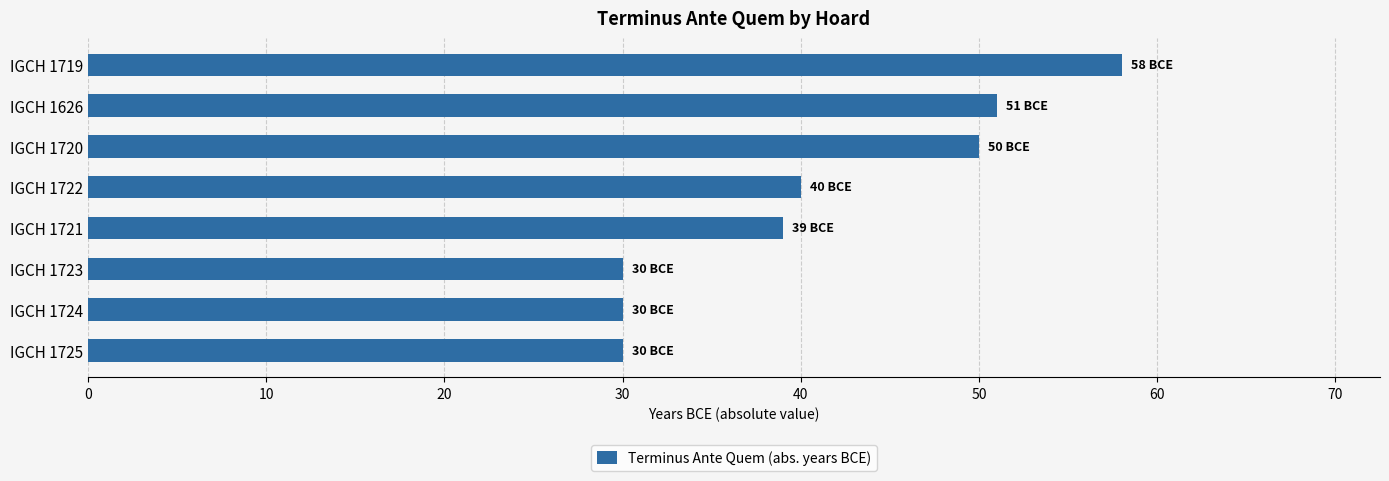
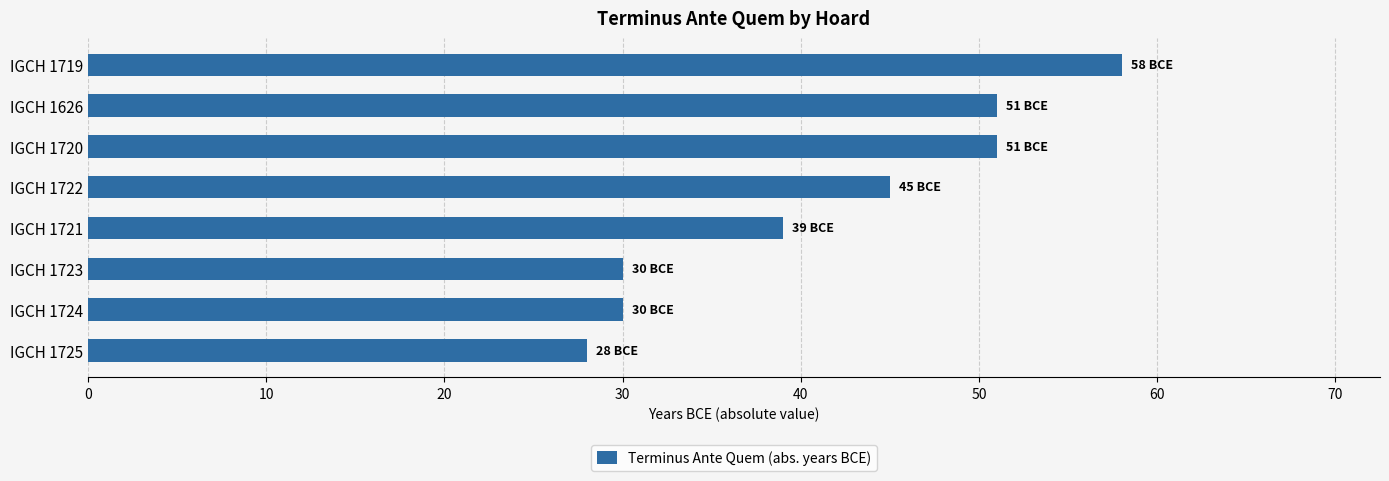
IGCH 1720: 50 -> 51
IGCH 1722: 40 -> 45
IGCH 1725: 30 -> 28
